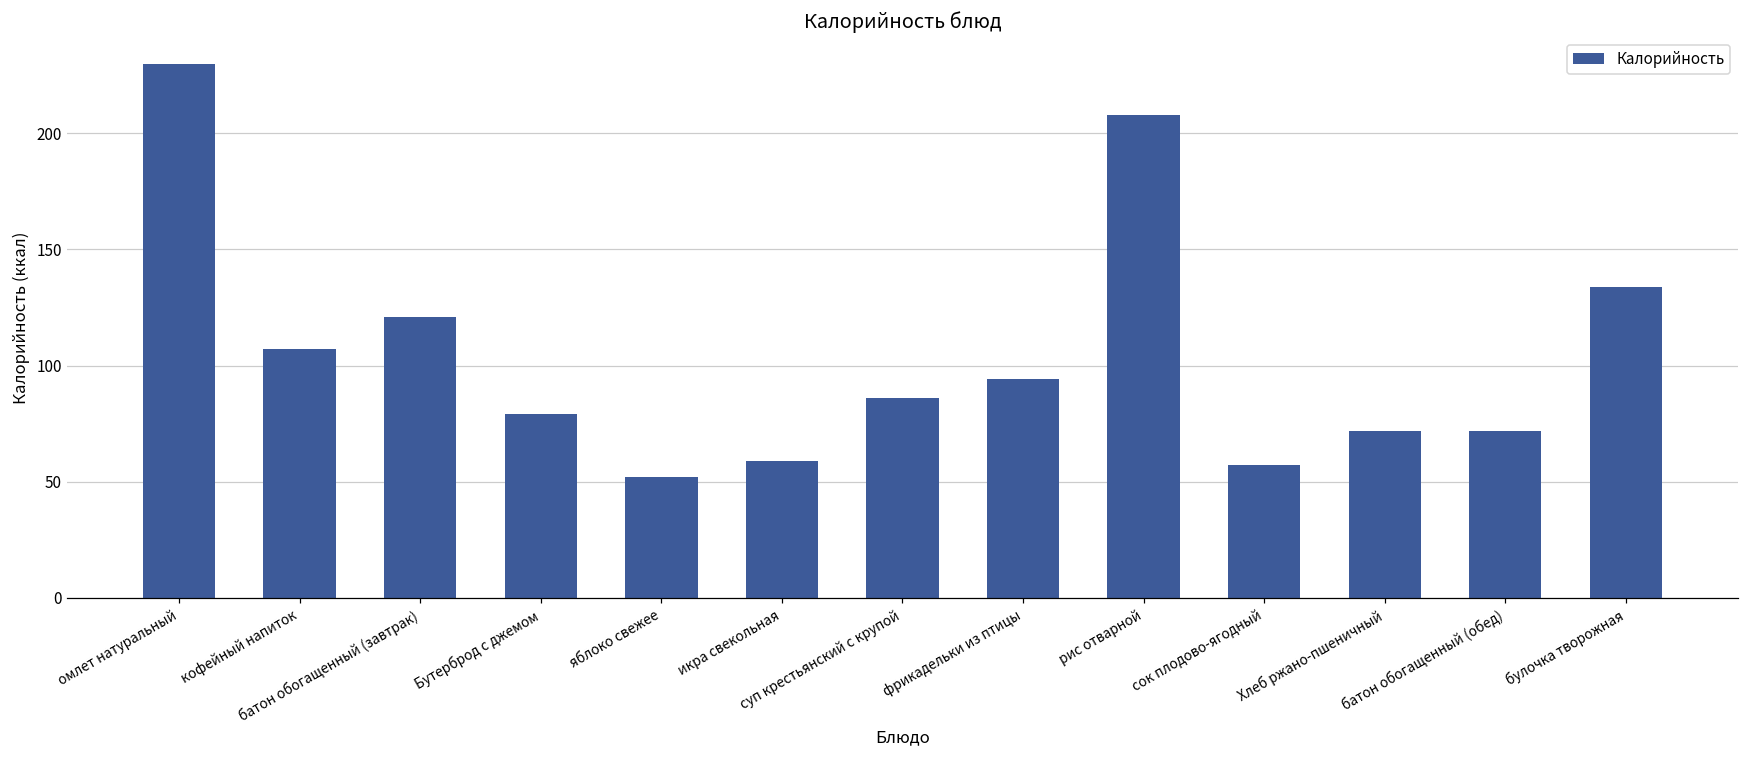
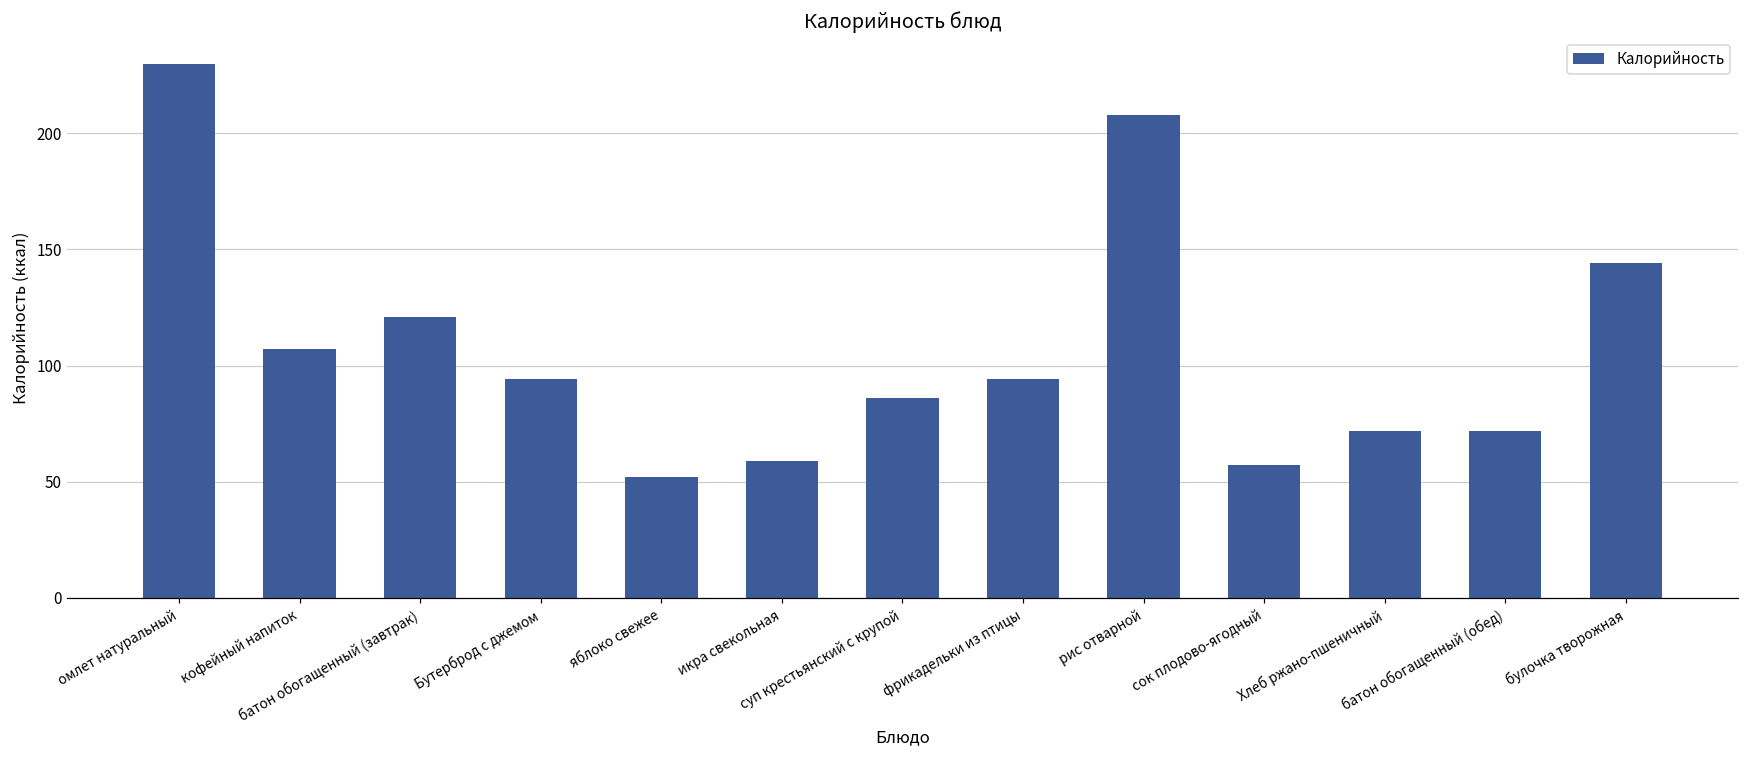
Бутерброд с джемом: 79 -> 94
булочка творожная: 134 -> 144
